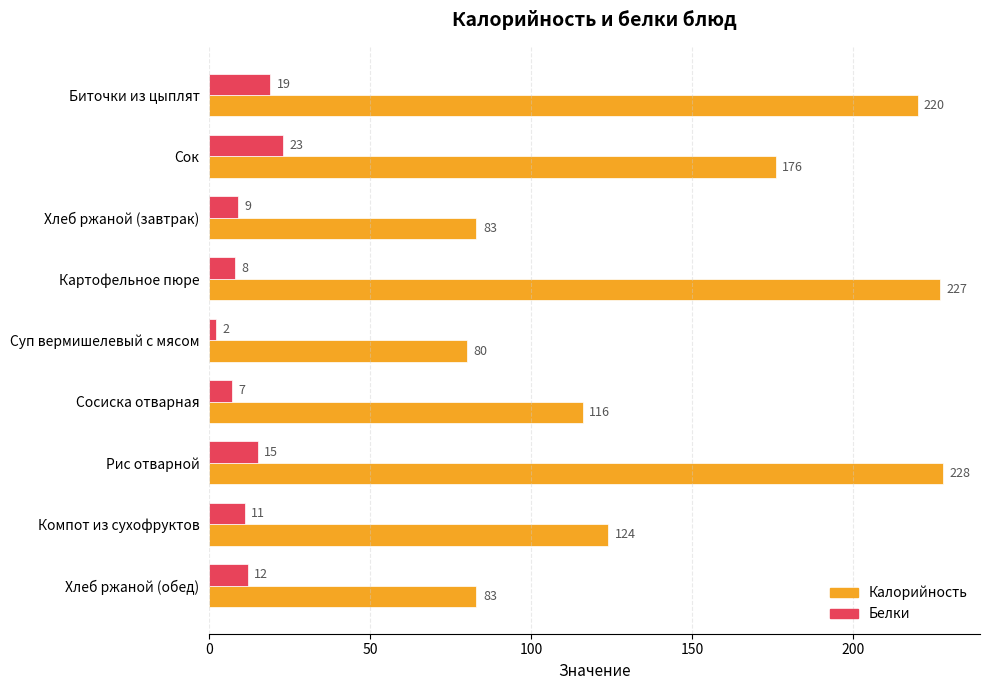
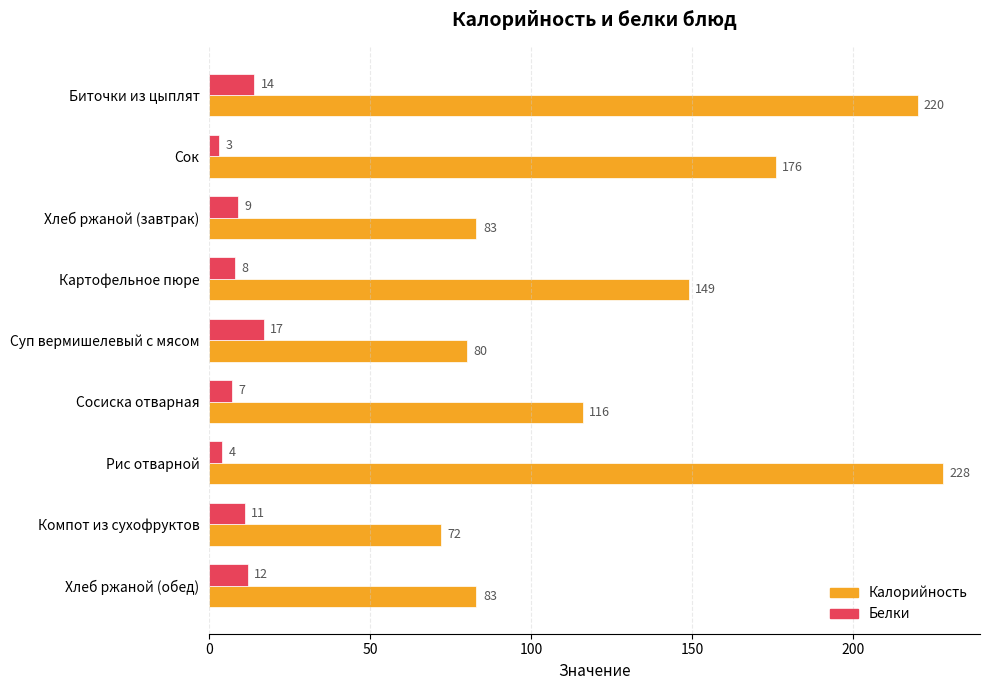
Белки, Биточки из цыплят: 19 -> 14
Белки, Сок: 23 -> 3
Калорийность, Картофельное пюре: 227 -> 149
Белки, Суп вермишелевый с мясом: 2 -> 17
Белки, Рис отварной: 15 -> 4
Калорийность, Компот из сухофруктов: 124 -> 72
